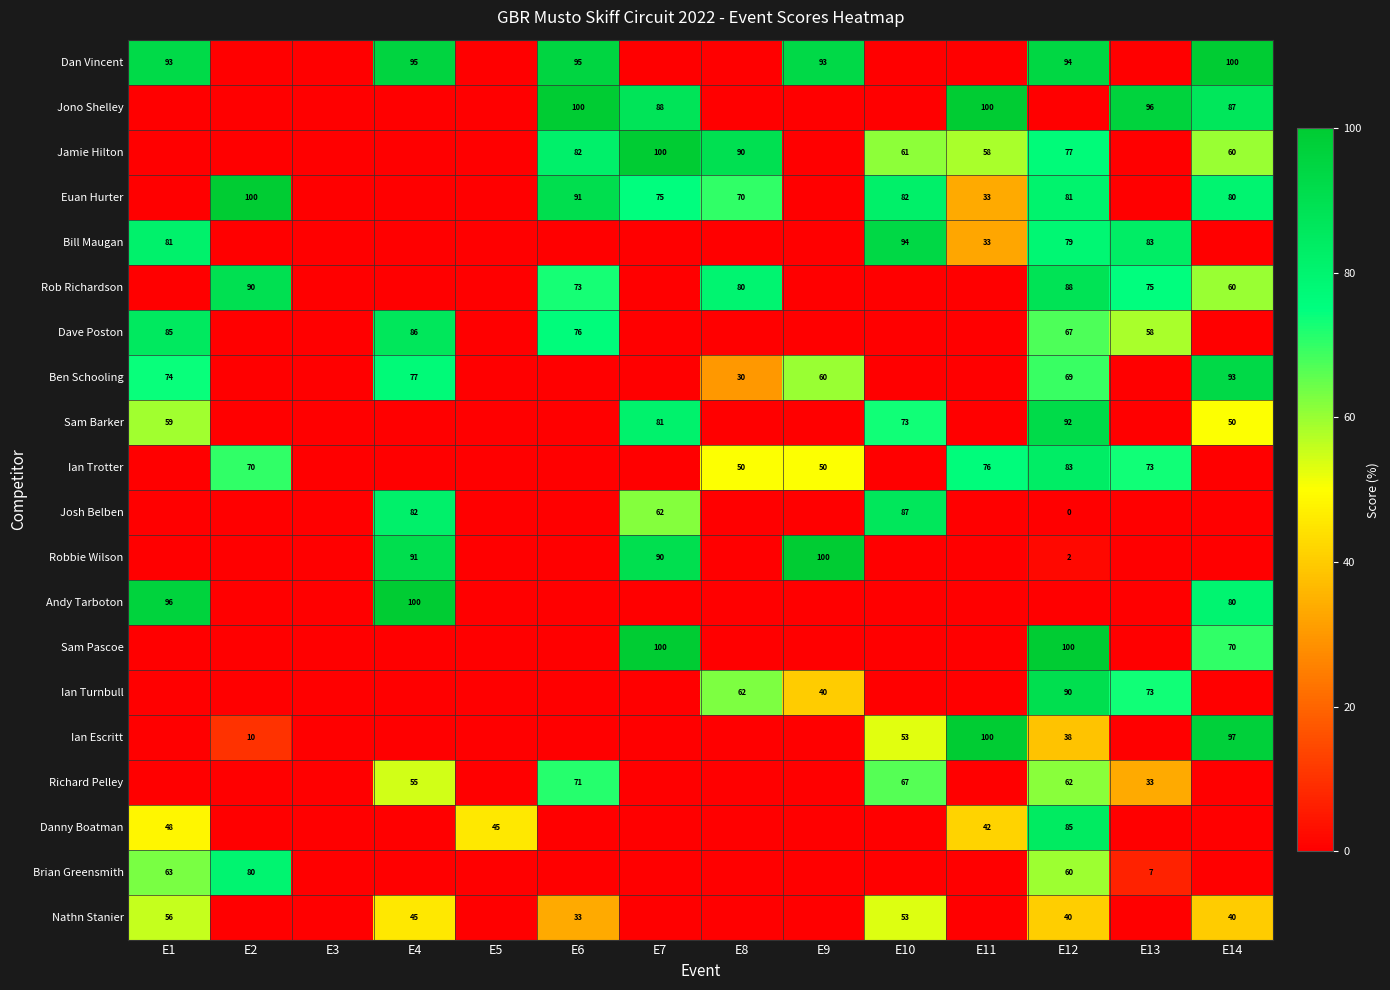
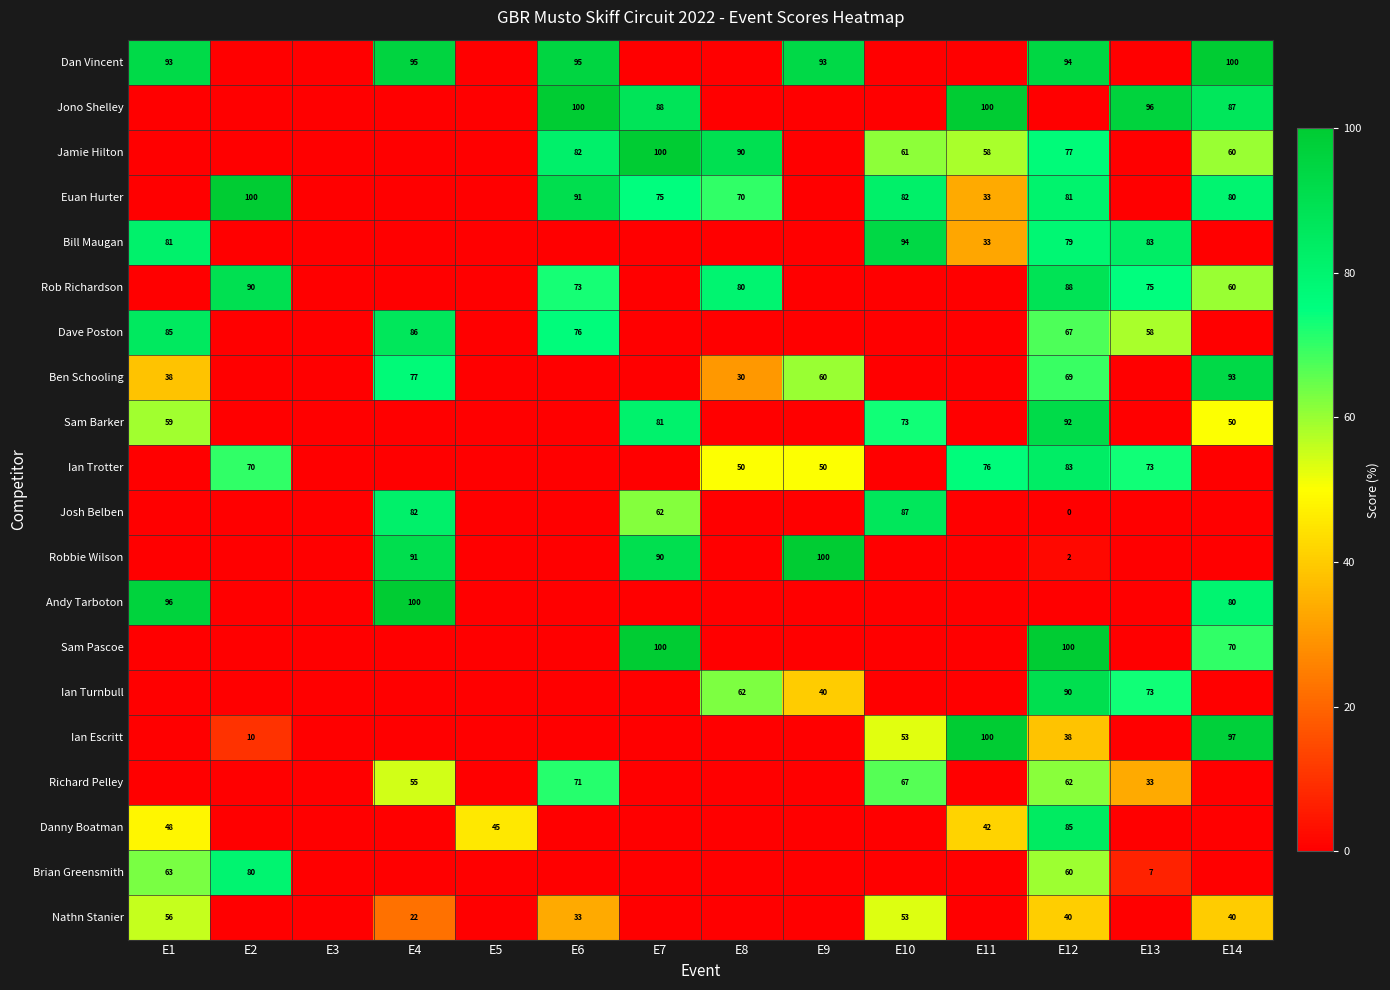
Ben Schooling, E1: 74 -> 38
Nathn Stanier, E4: 45 -> 22
